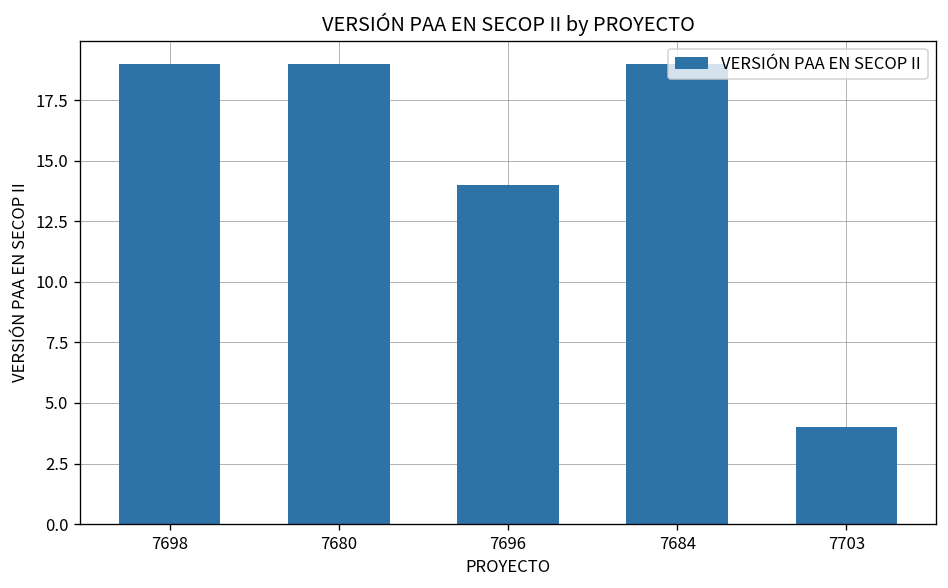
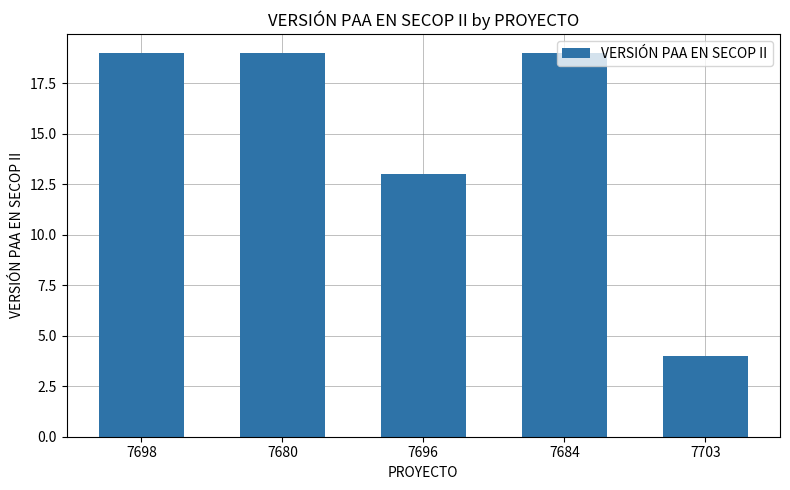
7696: 14 -> 13
